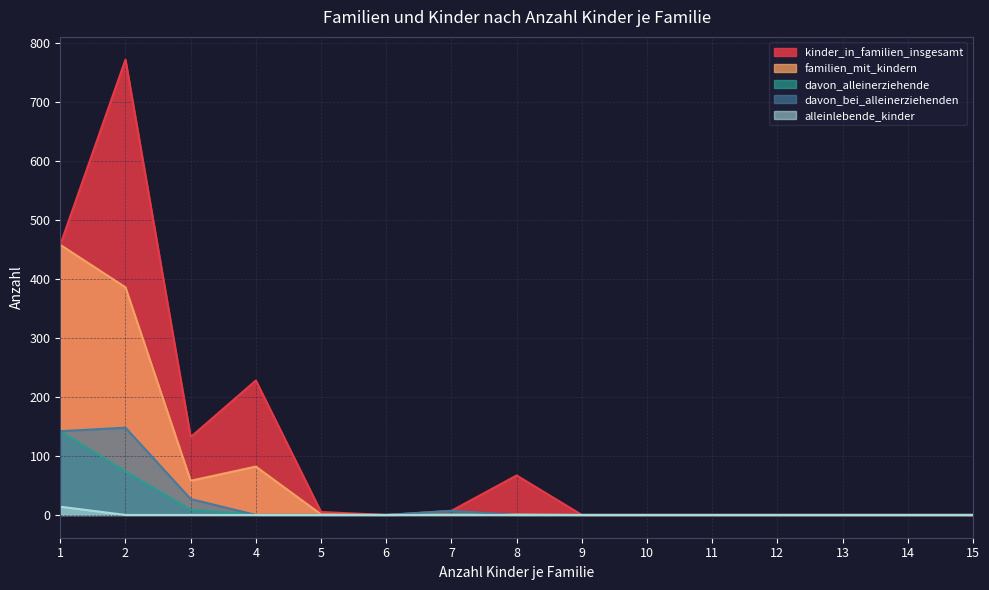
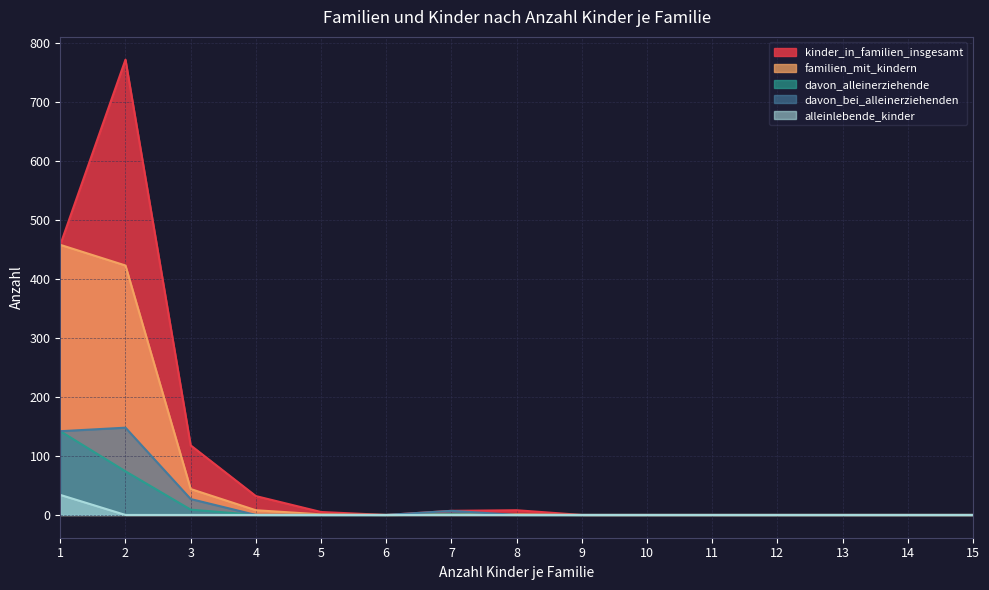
alleinlebende_kinder, 1: 10 -> 30
familien_mit_kindern, 2: 390 -> 420
kinder_in_familien_insgesamt, 3: 130 -> 120
familien_mit_kindern, 3: 60 -> 40
kinder_in_familien_insgesamt, 4: 230 -> 30
familien_mit_kindern, 4: 80 -> 10
kinder_in_familien_insgesamt, 8: 70 -> 10
